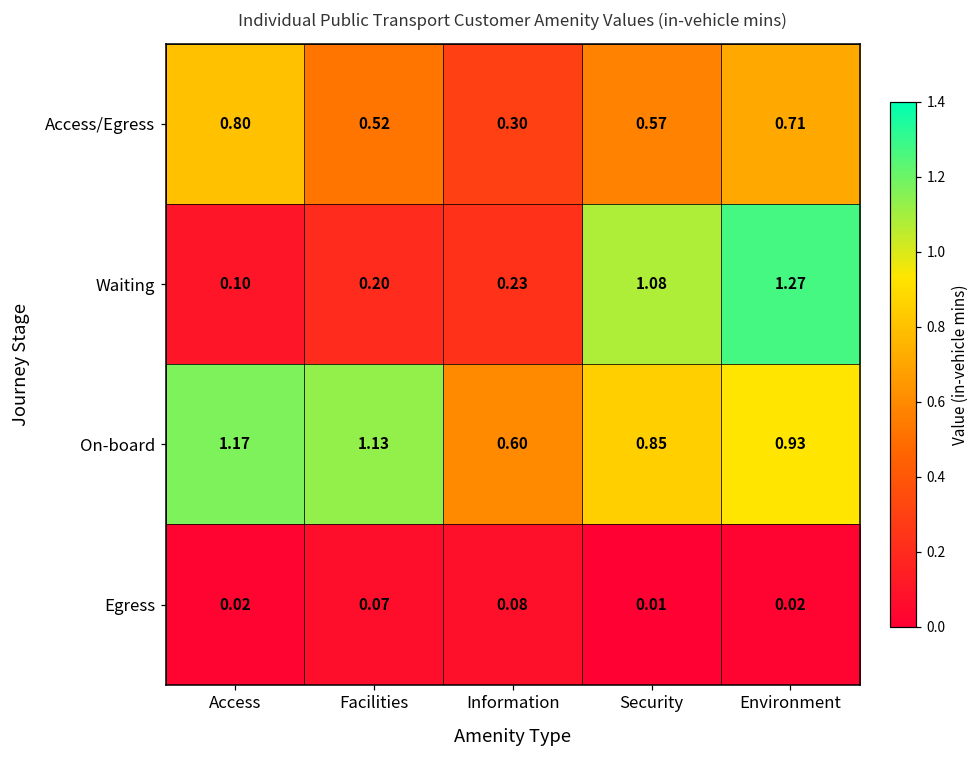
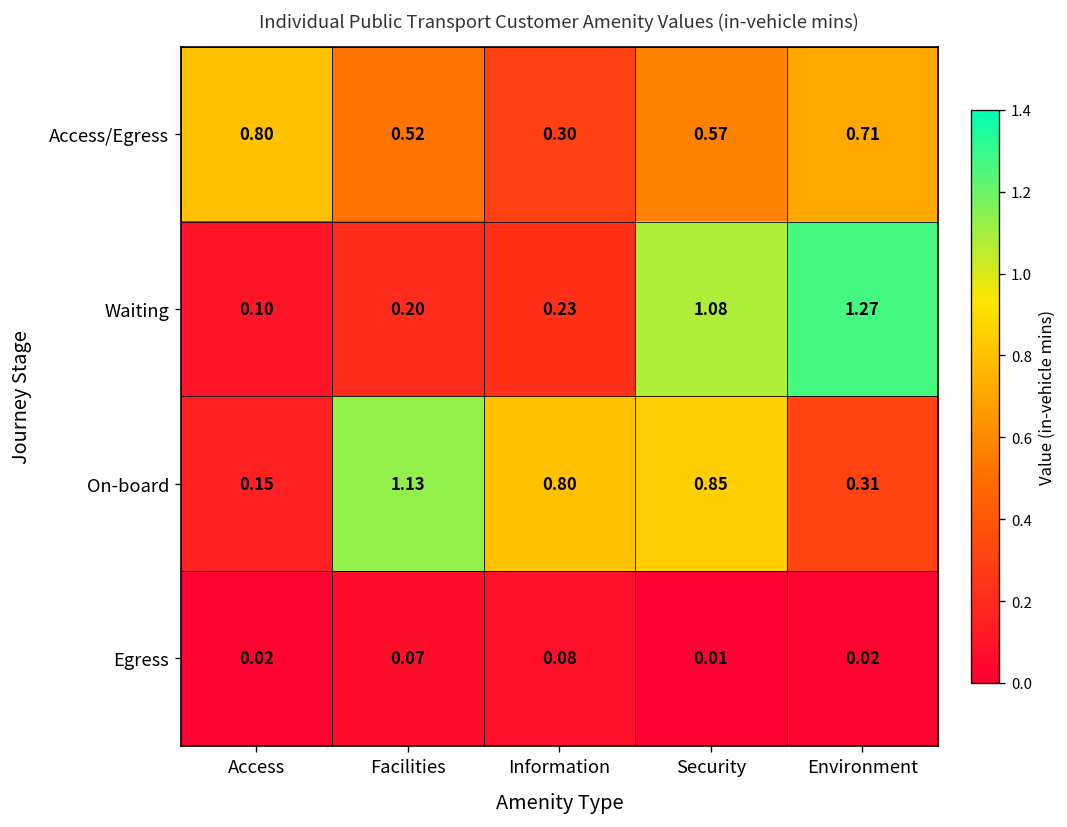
On-board, Access: 1.17 -> 0.15
On-board, Information: 0.60 -> 0.80
On-board, Environment: 0.93 -> 0.31
